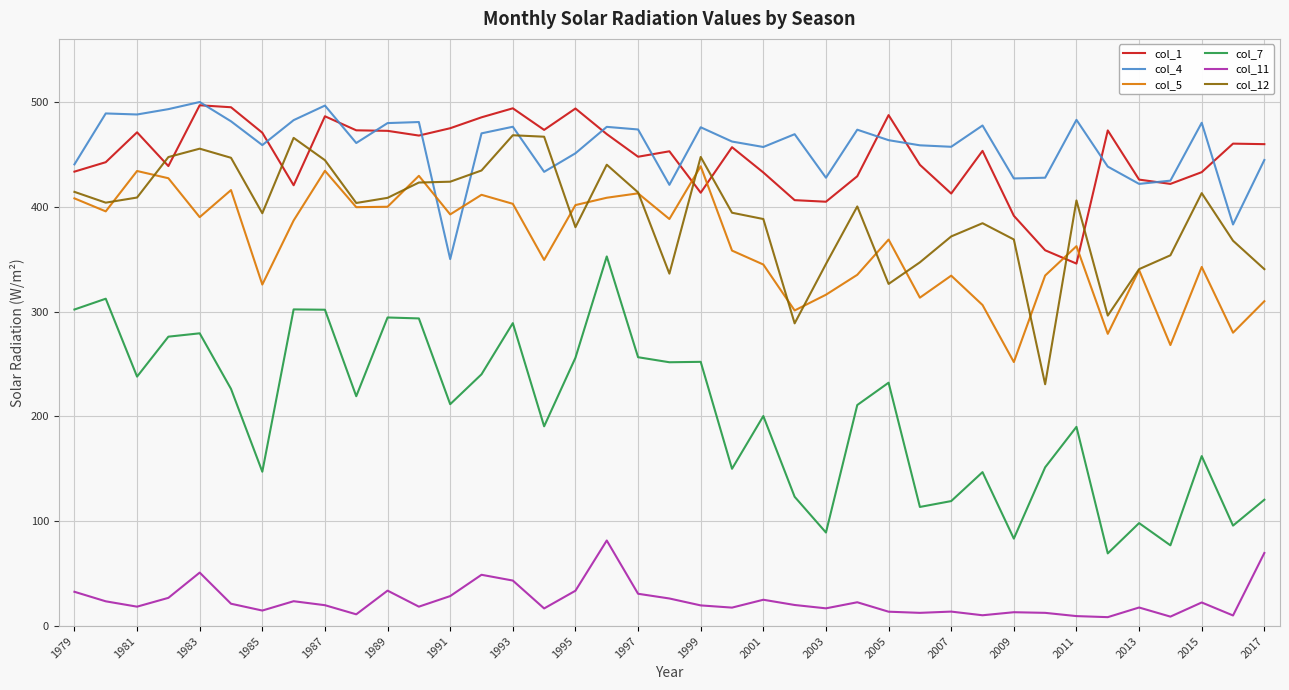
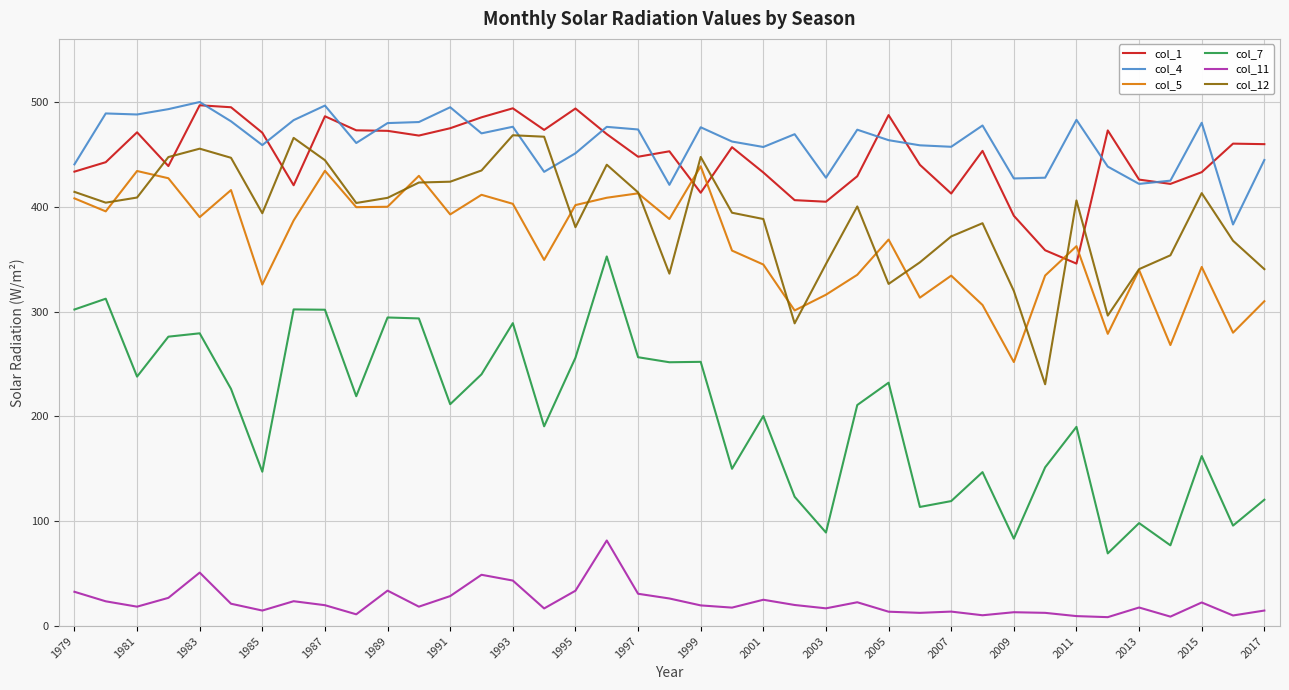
col_4, 1991: 350 -> 495
col_12, 2009: 369 -> 320
col_11, 2017: 70 -> 15
